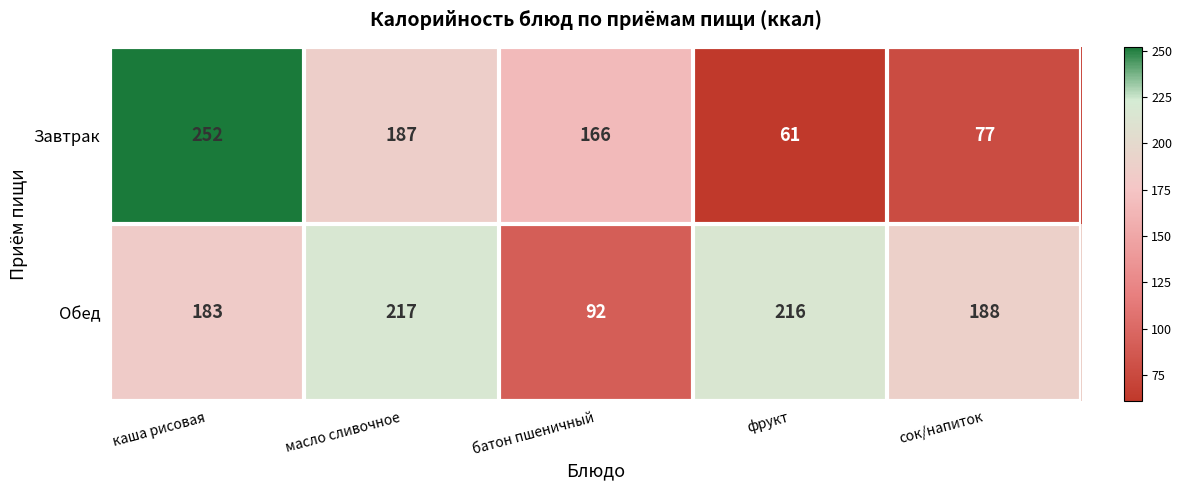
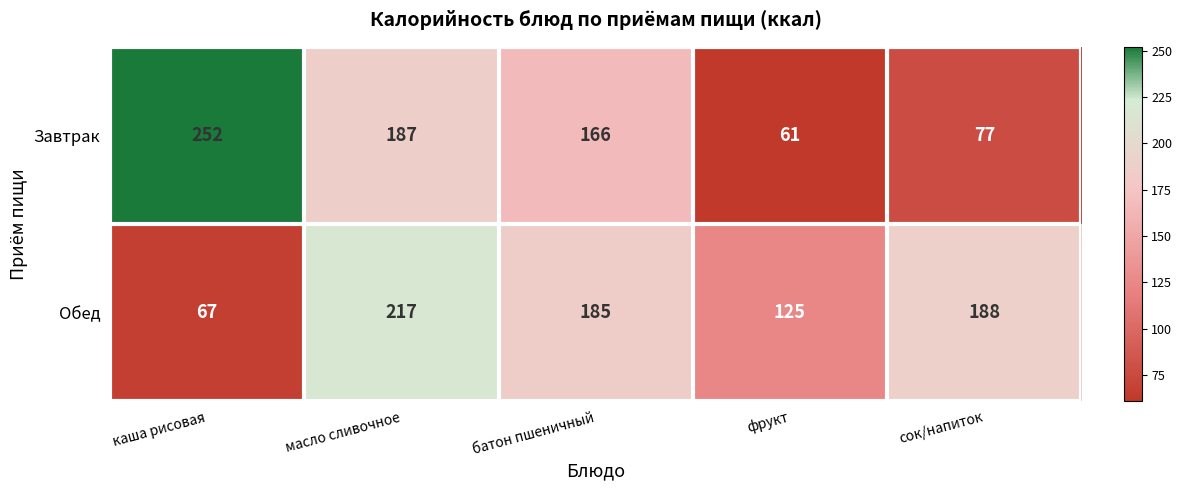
Обед, каша рисовая: 183 -> 67
Обед, батон пшеничный: 92 -> 185
Обед, фрукт: 216 -> 125
